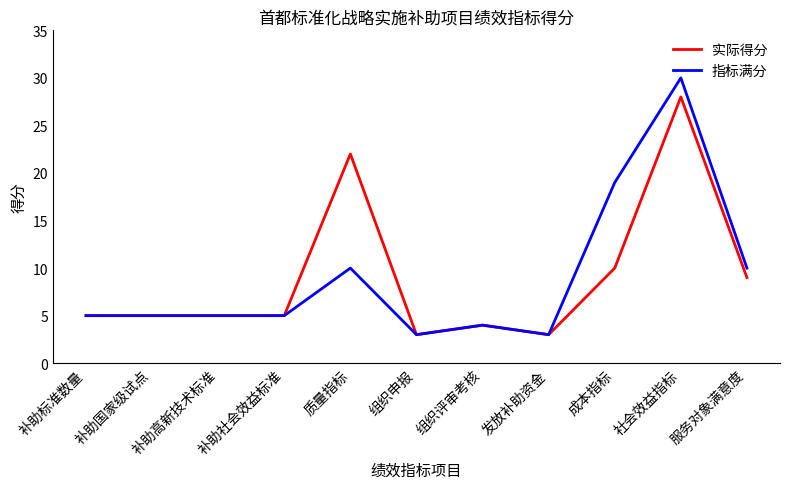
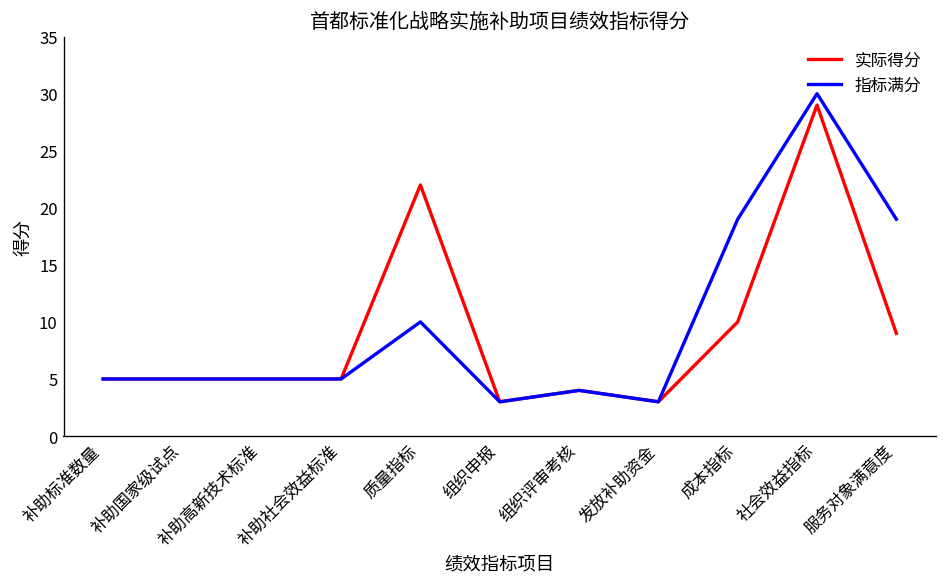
实际得分, 社会效益指标: 28 -> 29
指标满分, 服务对象满意度: 10 -> 19
